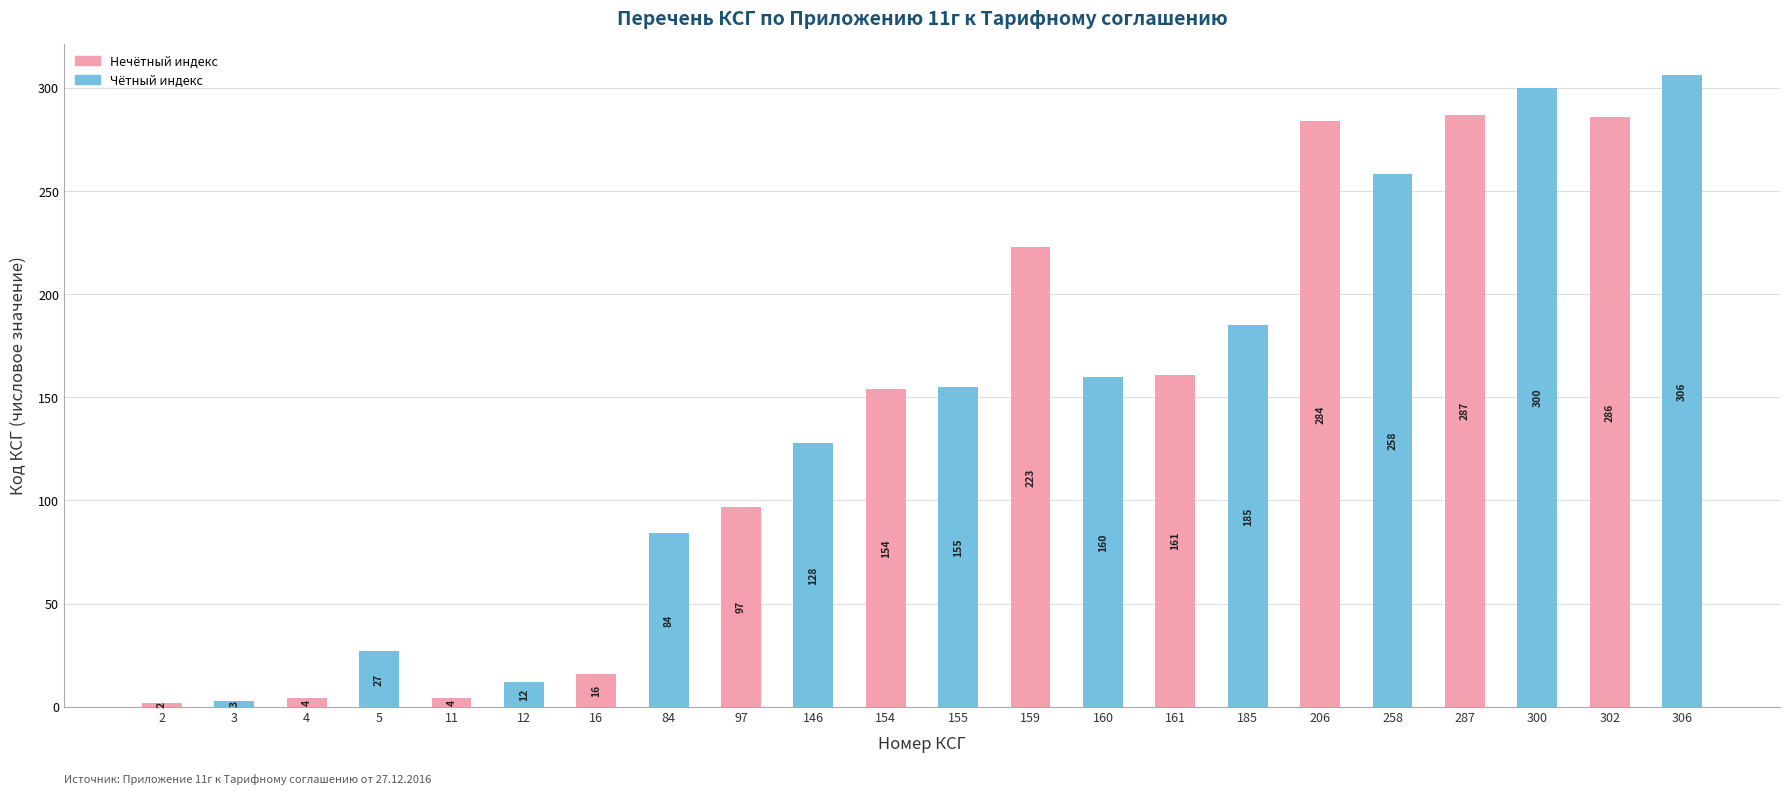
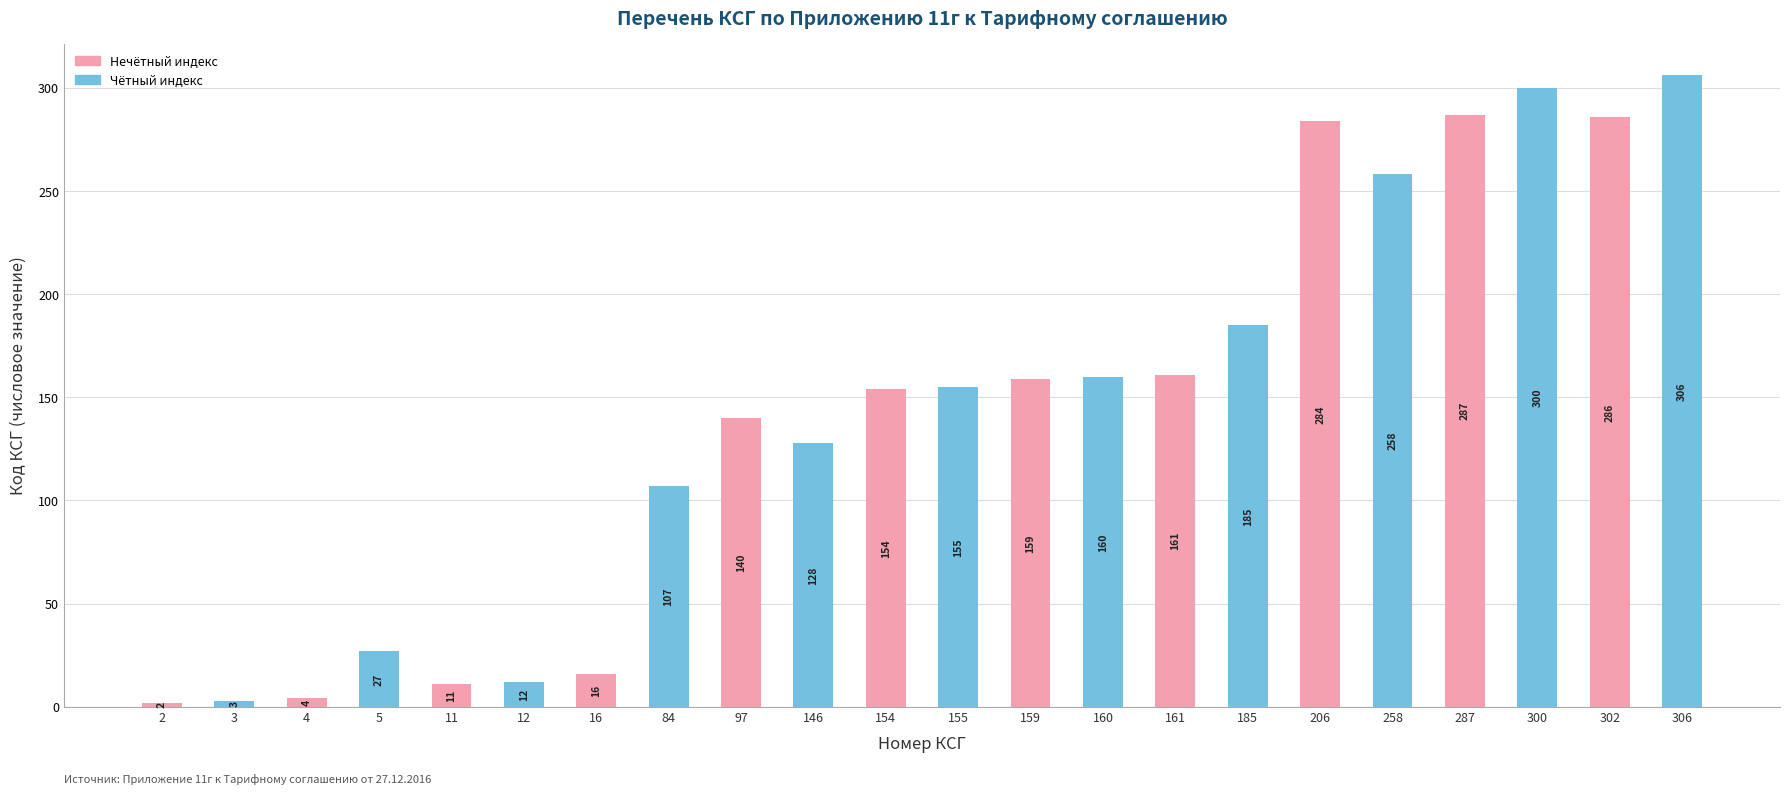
11: 4 -> 11
84: 84 -> 107
97: 97 -> 140
159: 223 -> 159
